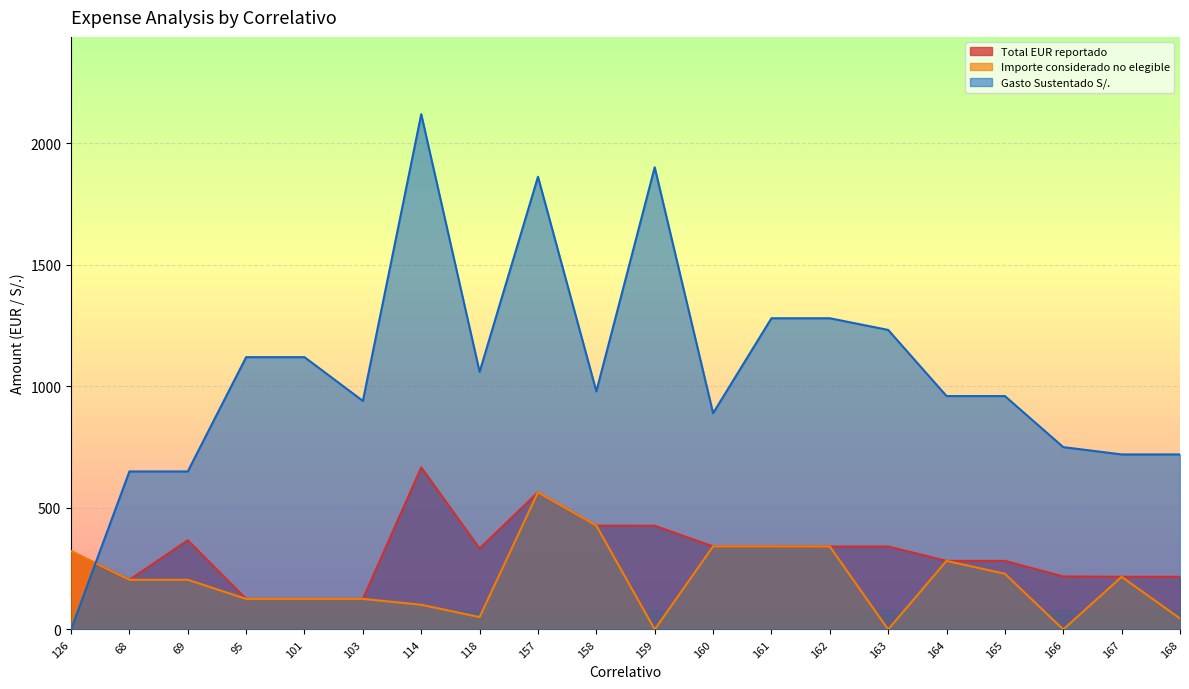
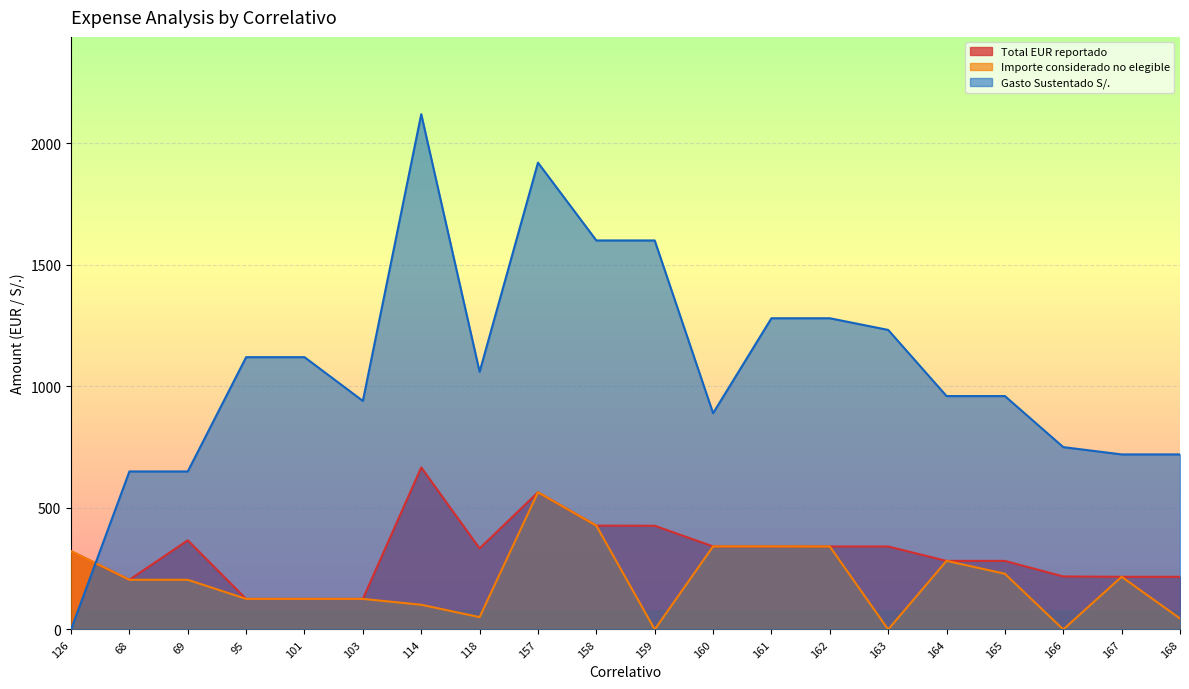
Gasto Sustentado S/., 157: 1860 -> 1920
Gasto Sustentado S/., 158: 980 -> 1600
Gasto Sustentado S/., 159: 1900 -> 1600
